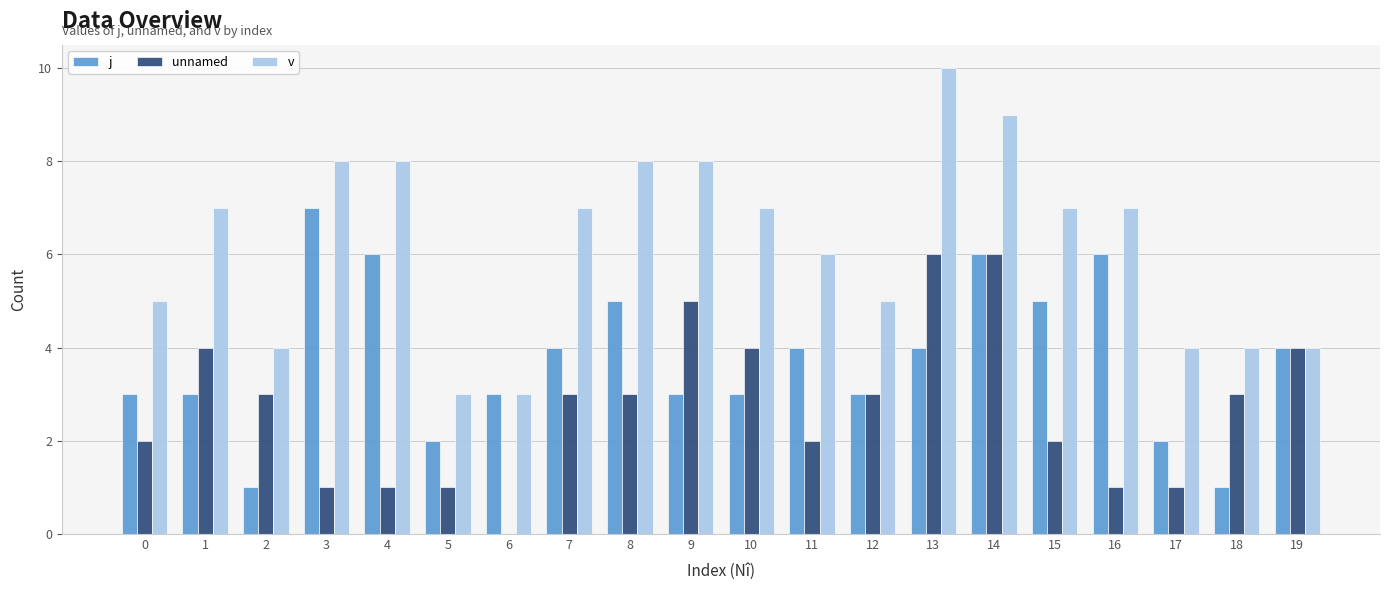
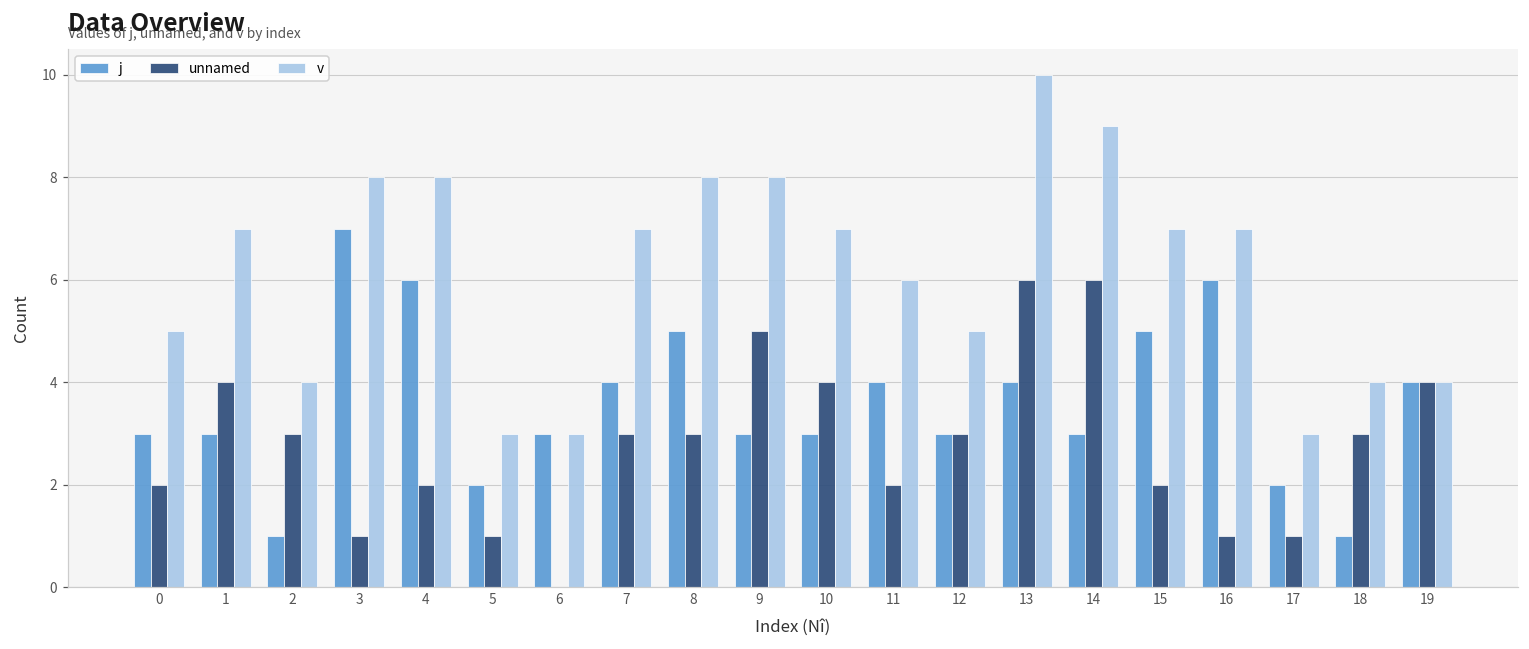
unnamed, 4: 1 -> 2
j, 14: 6 -> 3
v, 17: 4 -> 3
